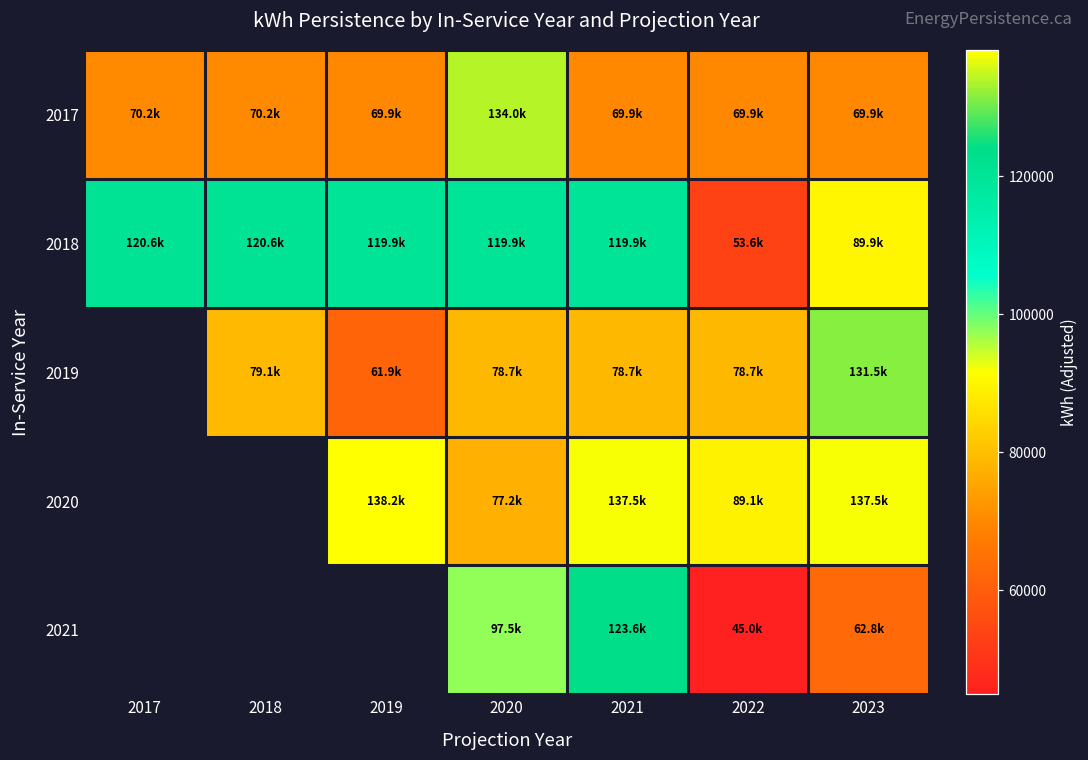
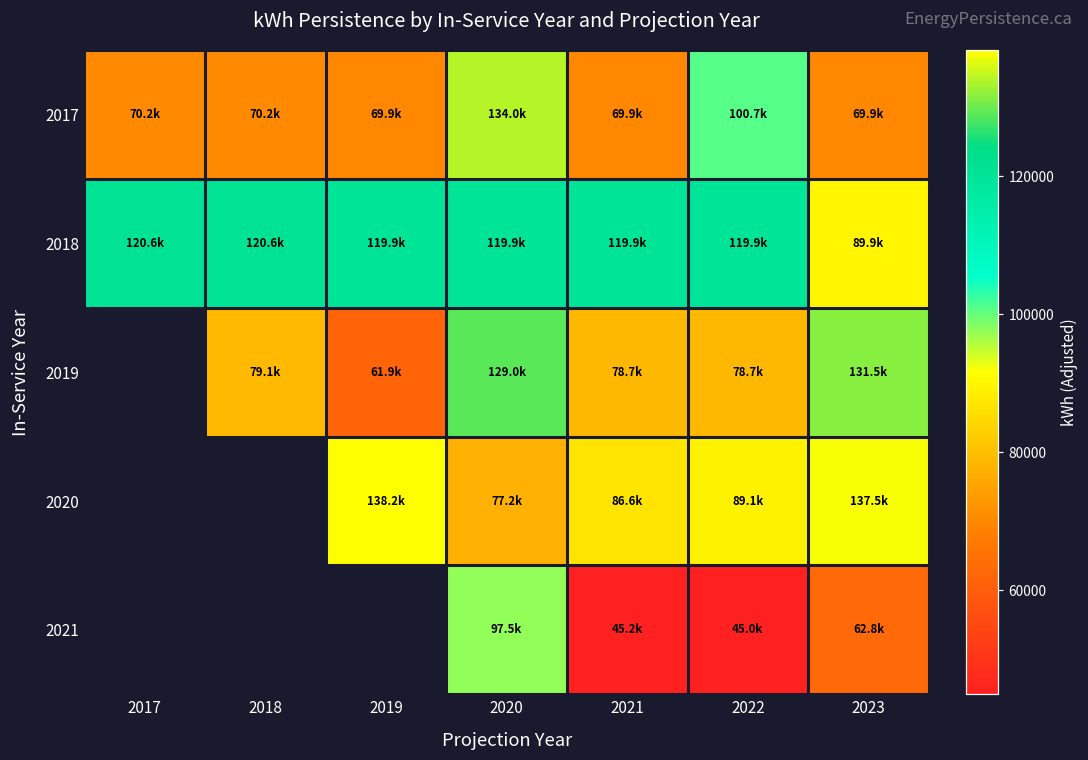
2017, 2022: 69.9k -> 100.7k
2018, 2022: 53.6k -> 119.9k
2019, 2020: 78.7k -> 129.0k
2020, 2021: 137.5k -> 86.6k
2021, 2021: 123.6k -> 45.2k
